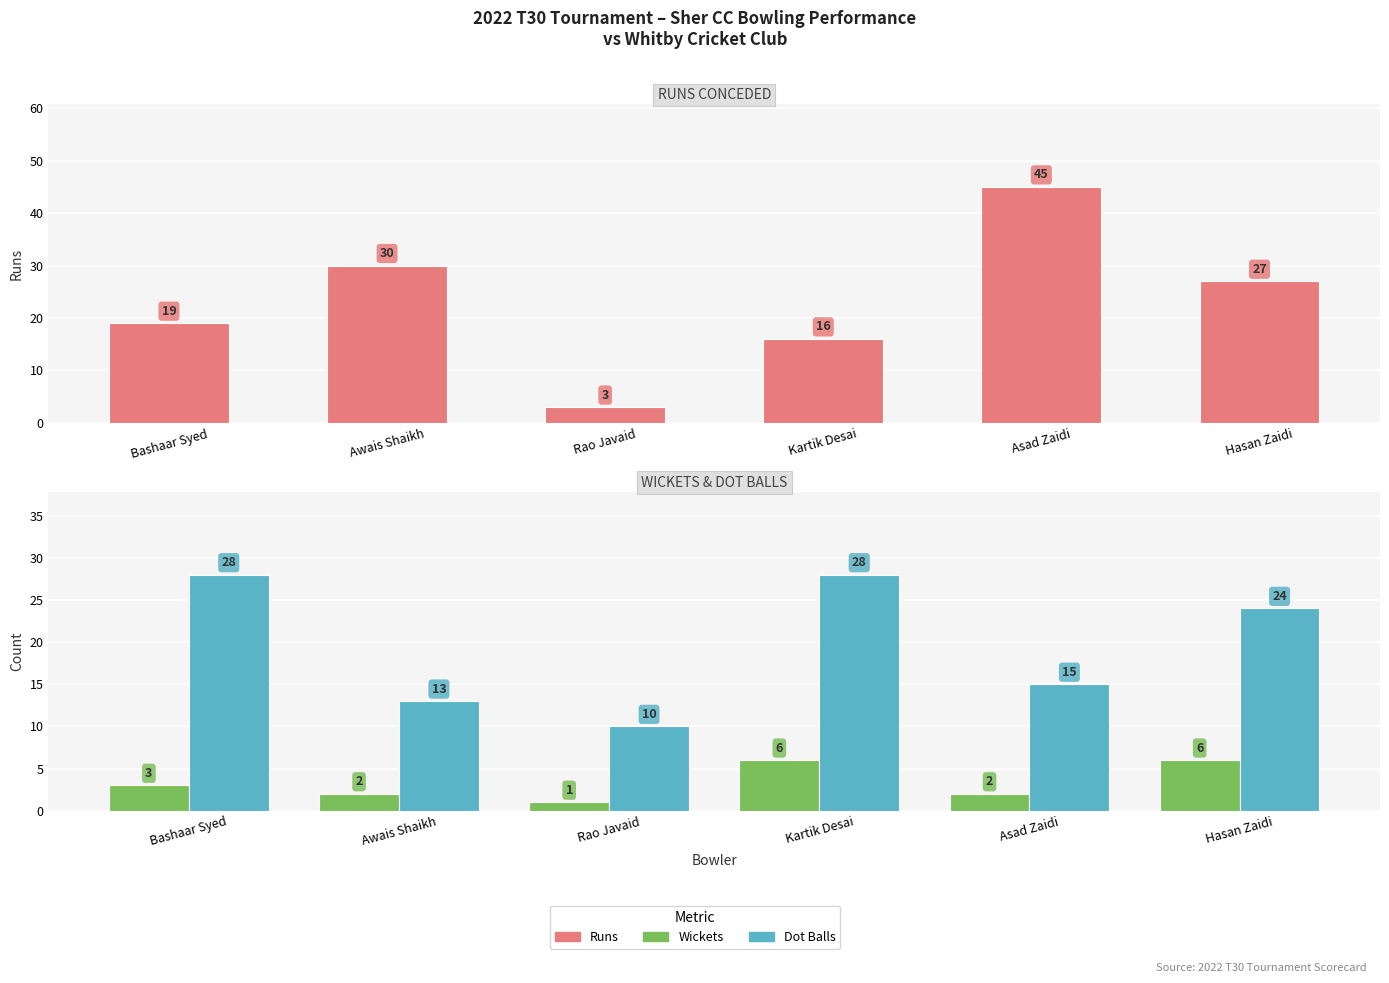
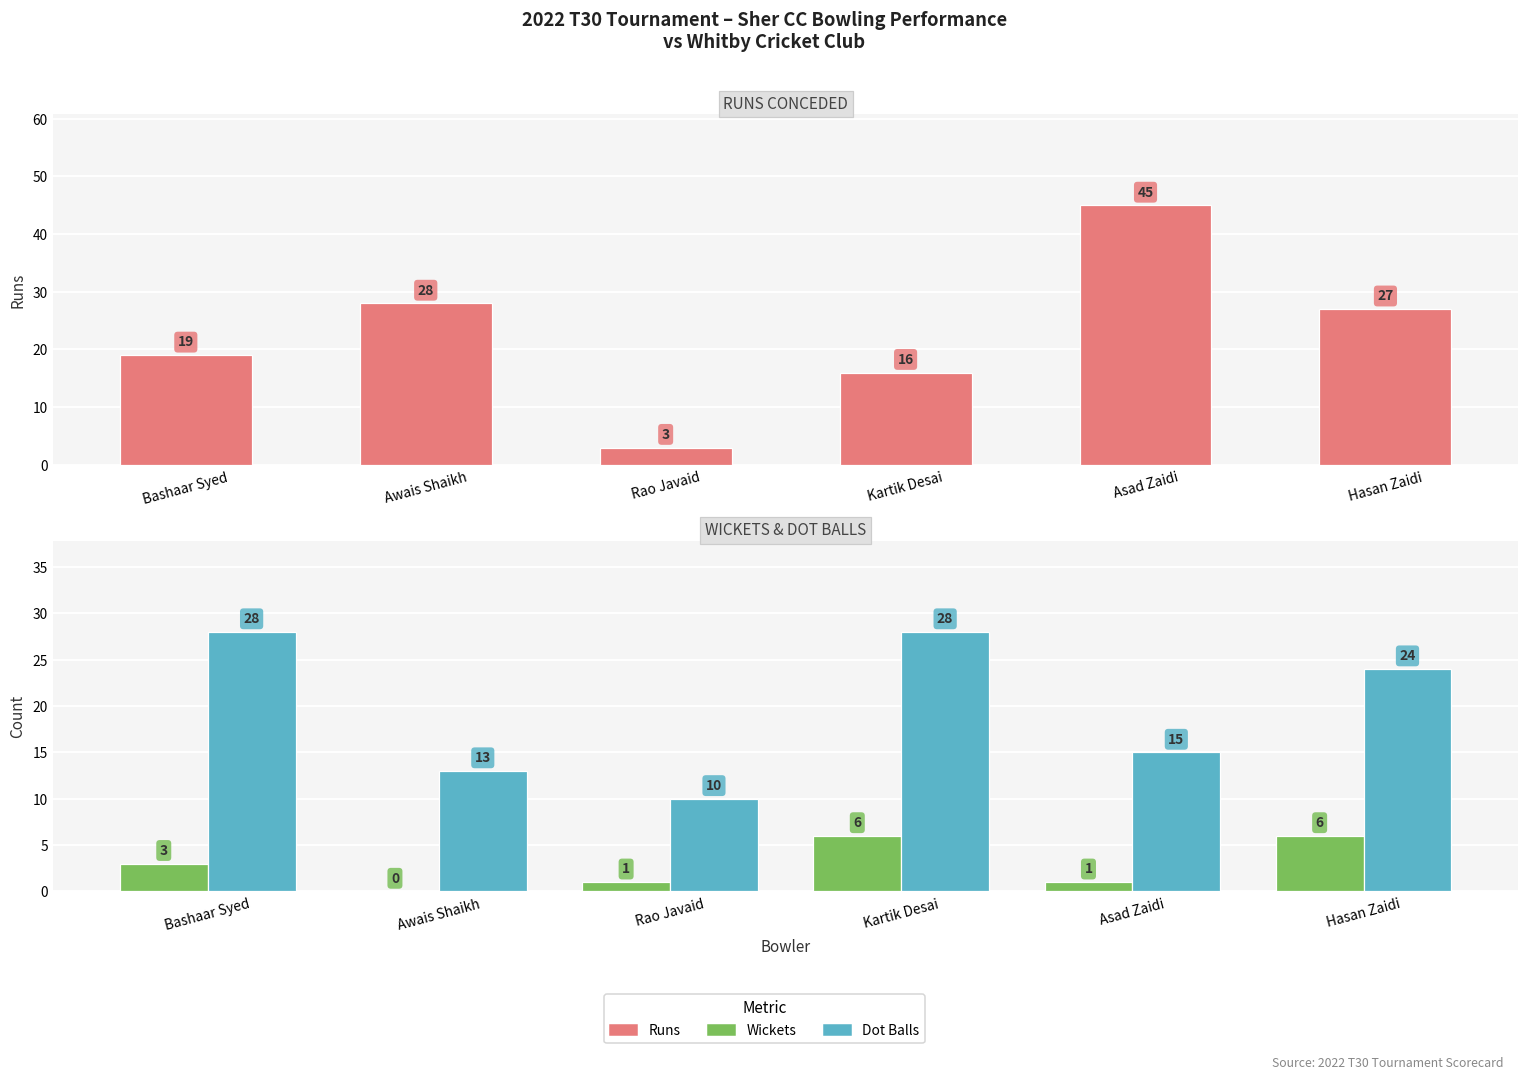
RUNS CONCEDED, Awais Shaikh: 30 -> 28
WICKETS & DOT BALLS, Wickets, Awais Shaikh: 2 -> 0
WICKETS & DOT BALLS, Wickets, Asad Zaidi: 2 -> 1
